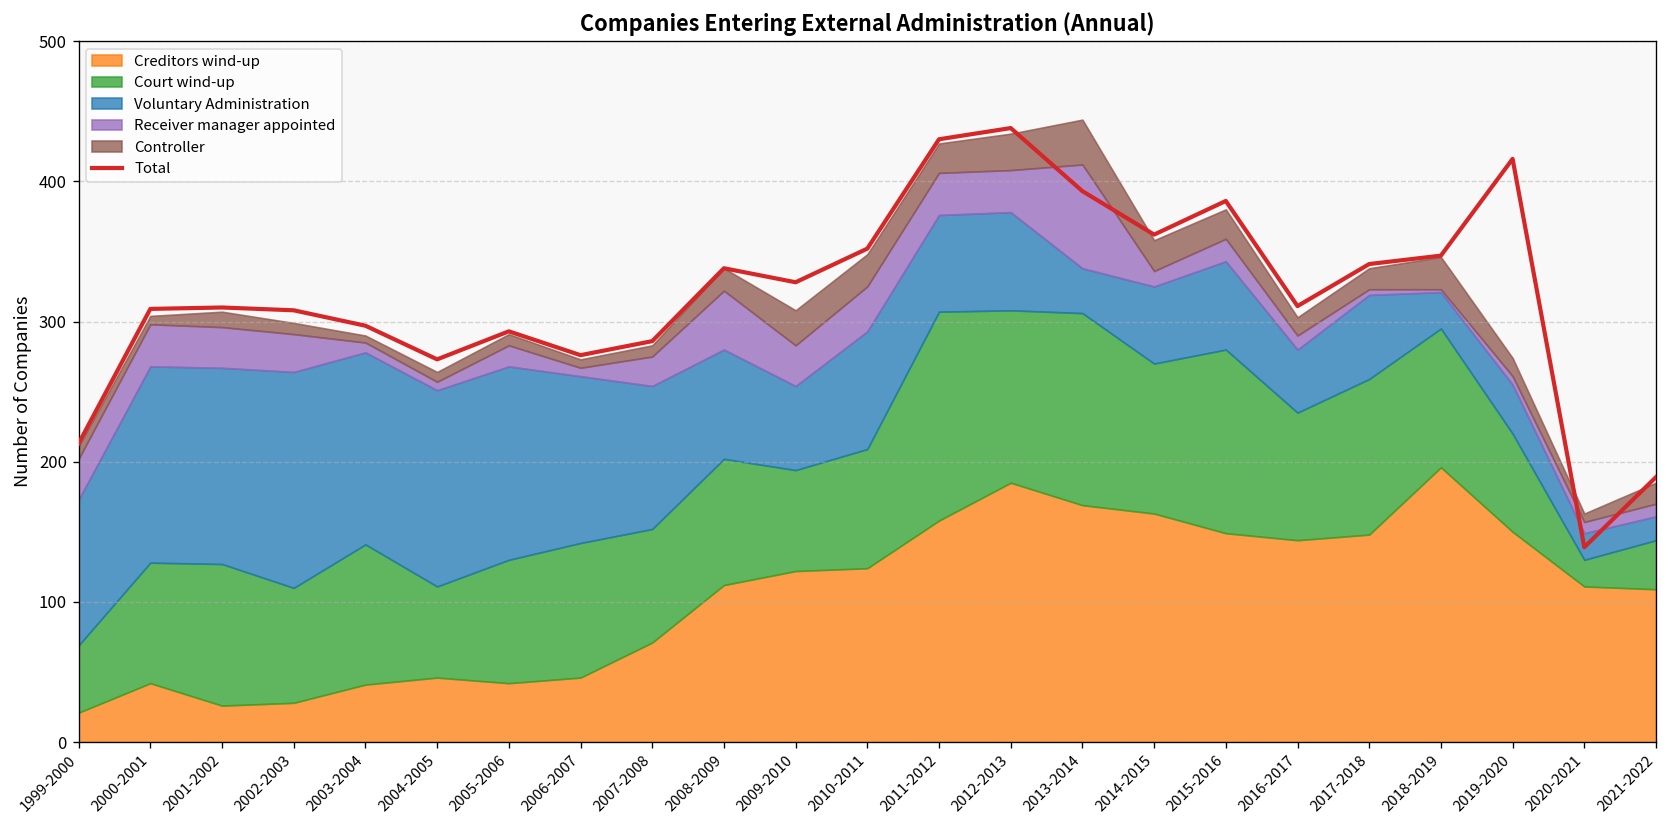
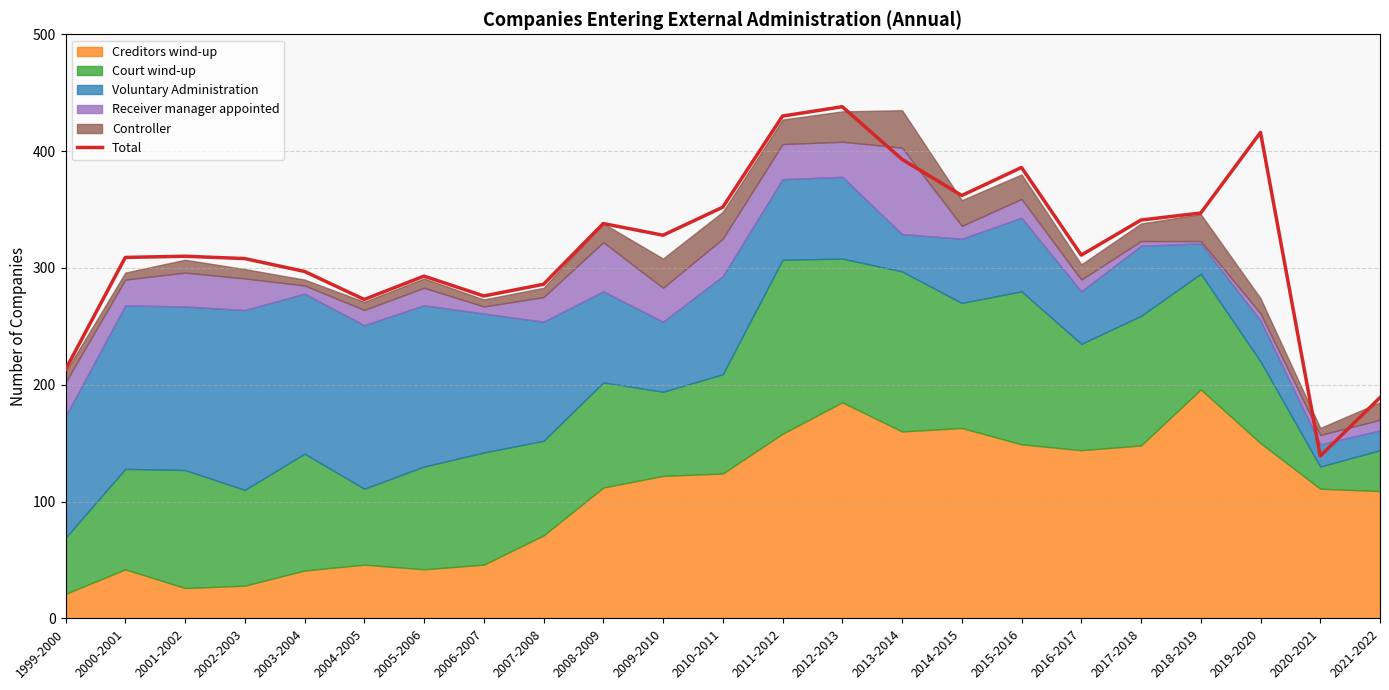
Receiver manager appointed, 2000-2001: 30 -> 22
Receiver manager appointed, 2004-2005: 6 -> 13
Creditors wind-up, 2013-2014: 169 -> 160
